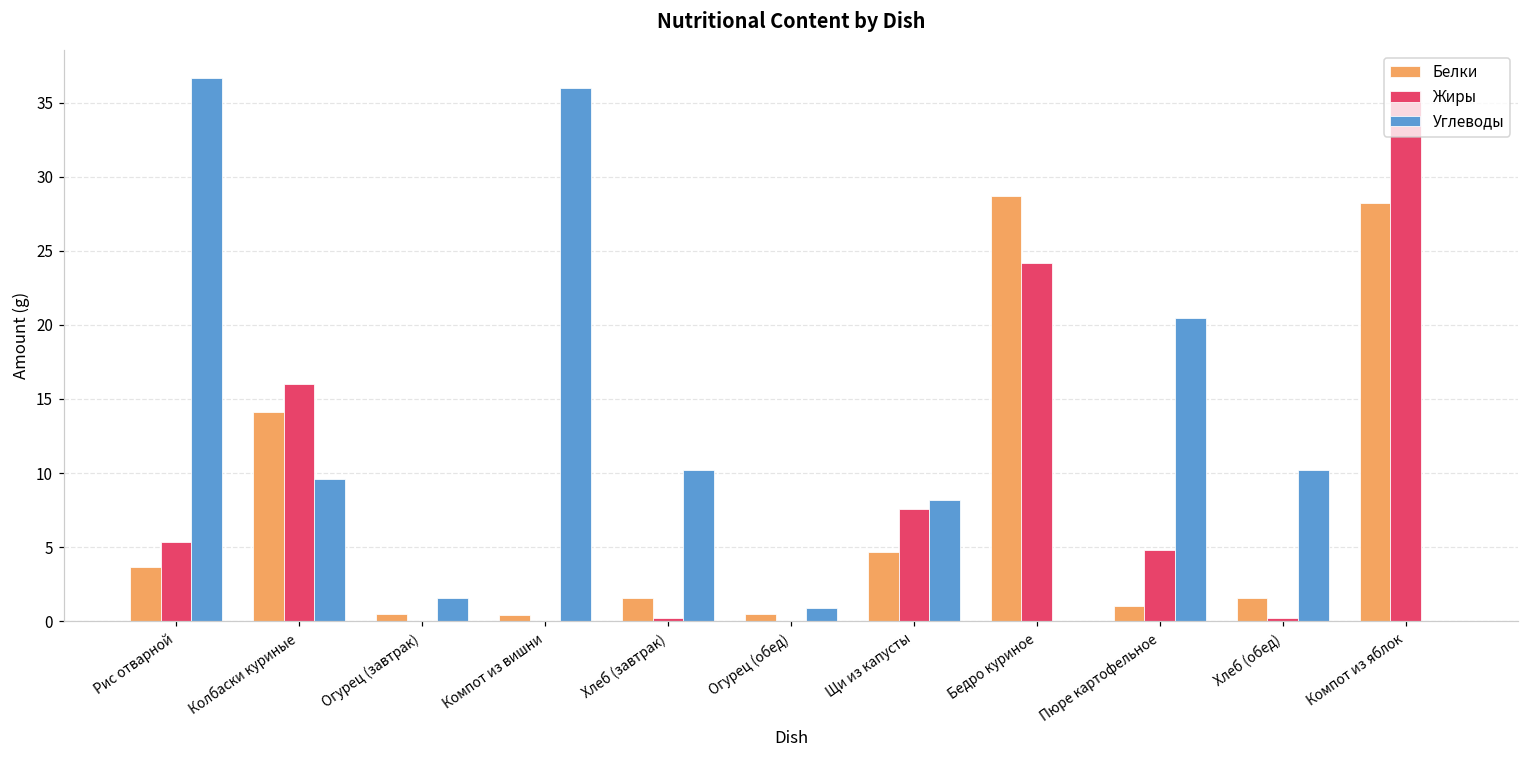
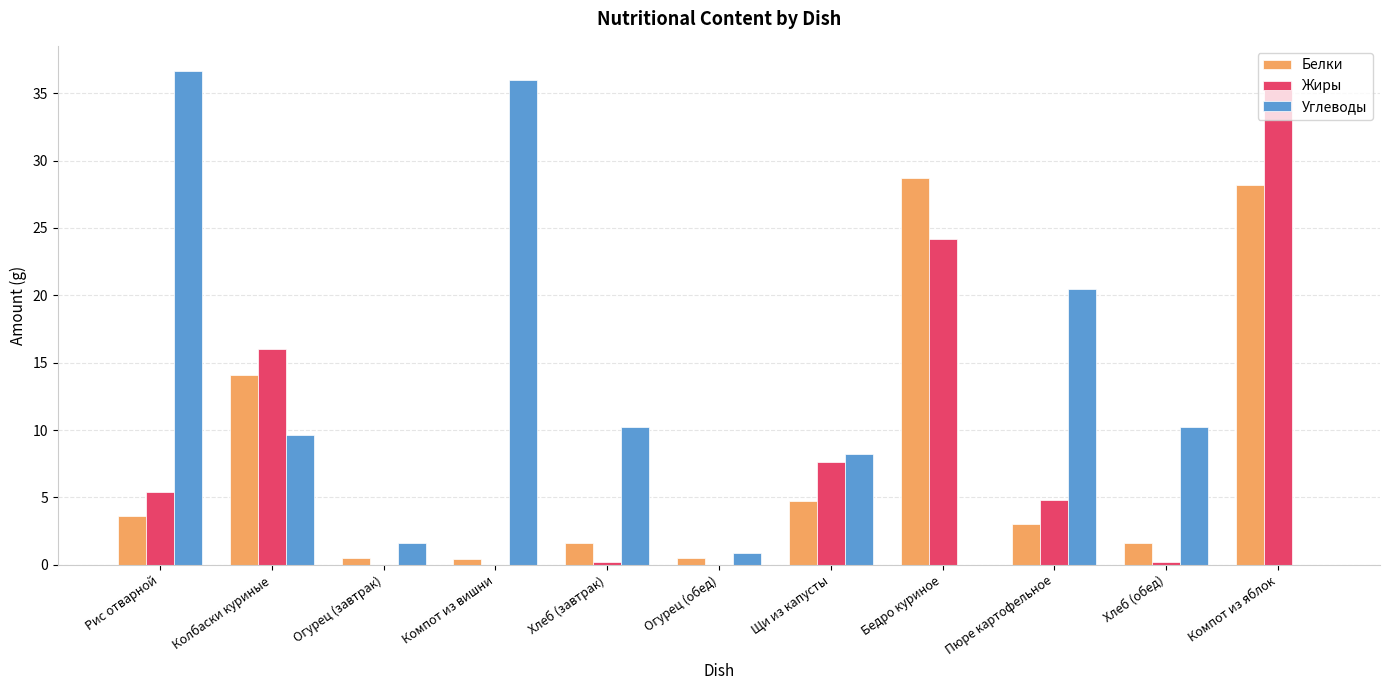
Белки, Пюре картофельное: 1.0 -> 3.1
